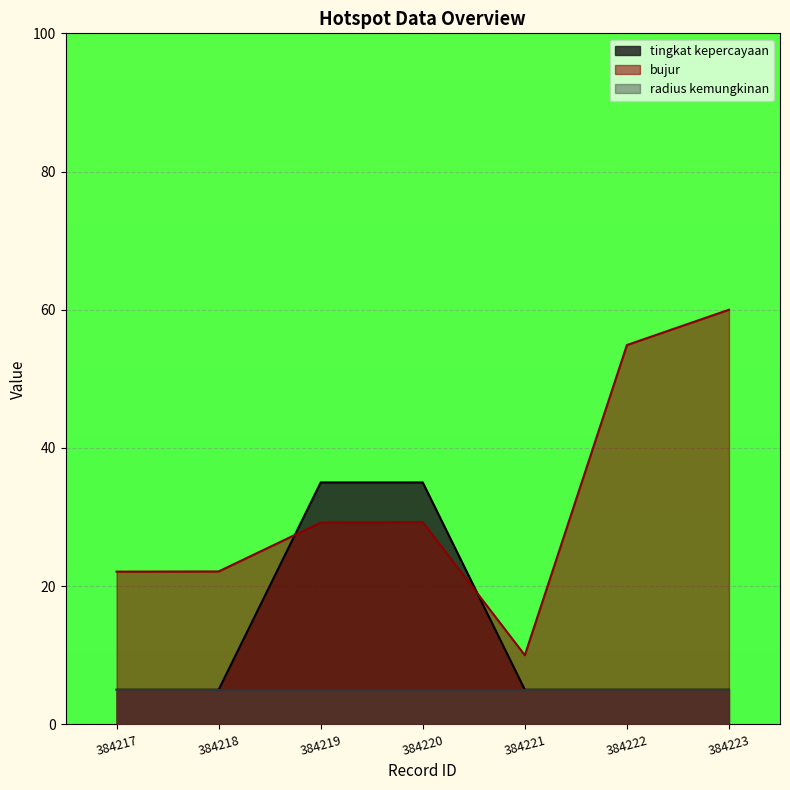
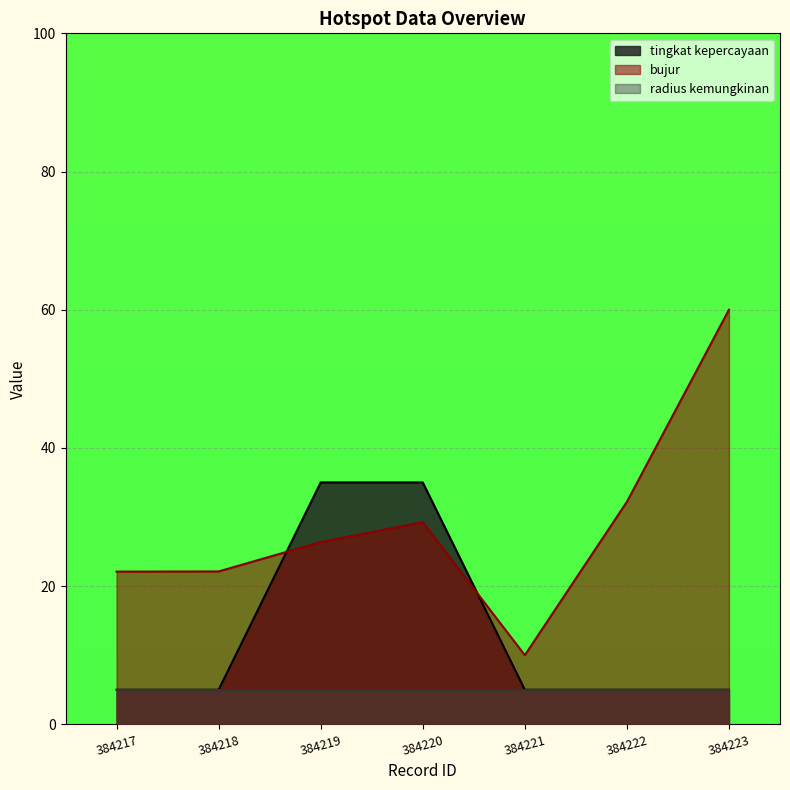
bujur, 384219: 29 -> 26
bujur, 384222: 55 -> 32
